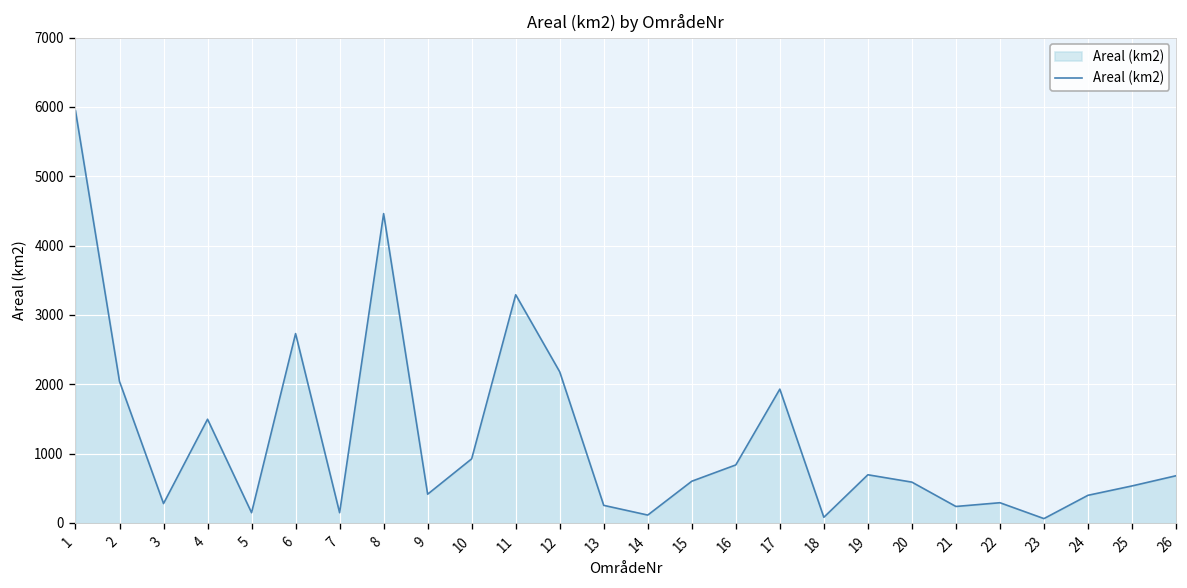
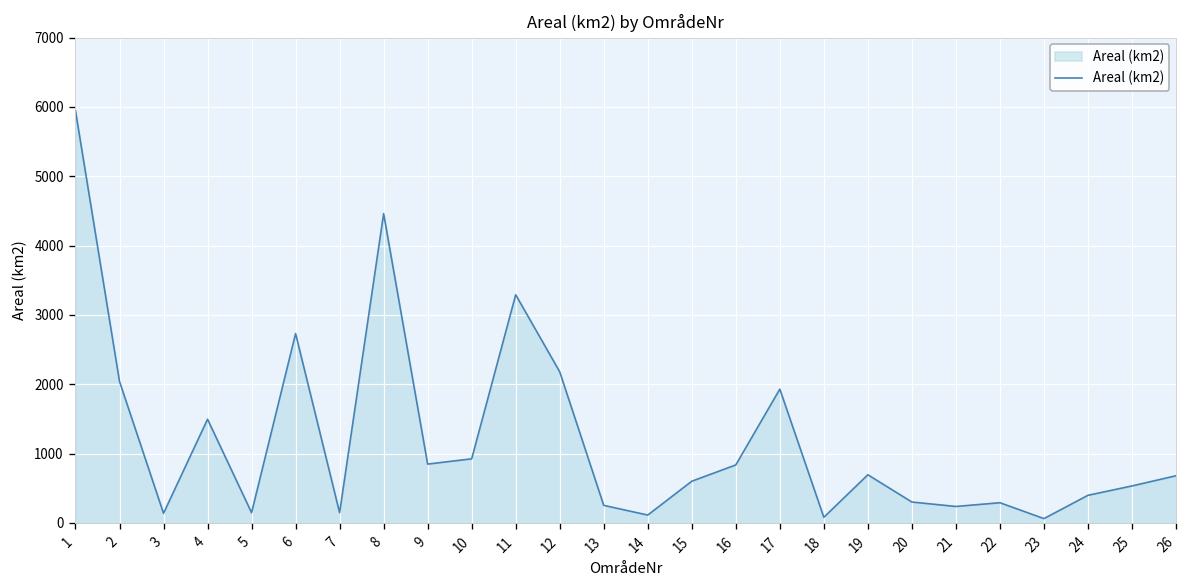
3: 300 -> 100
9: 400 -> 800
20: 600 -> 300
